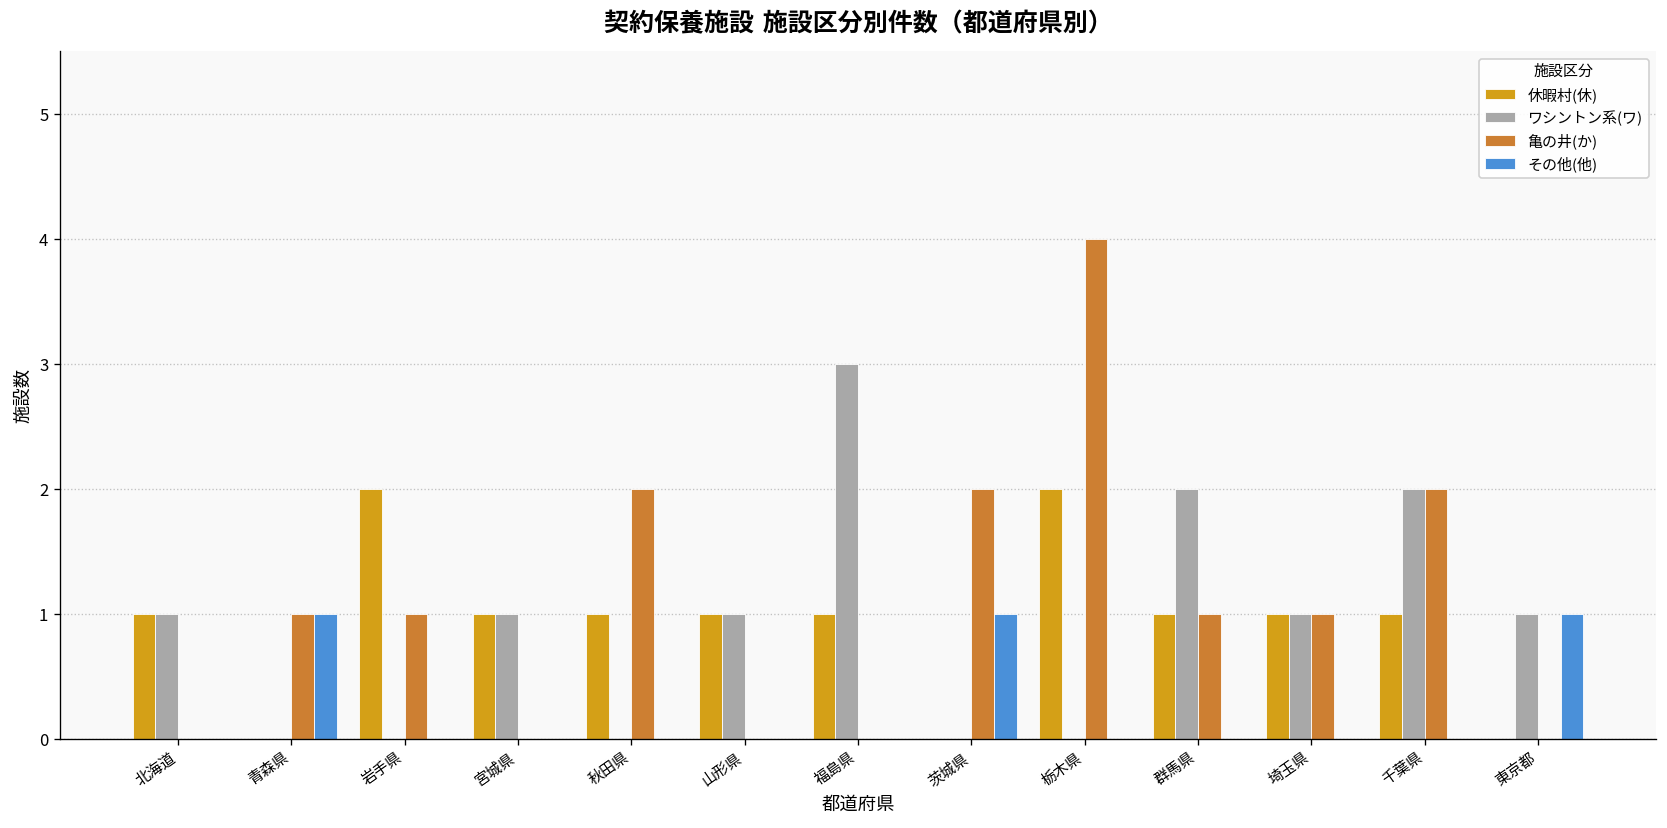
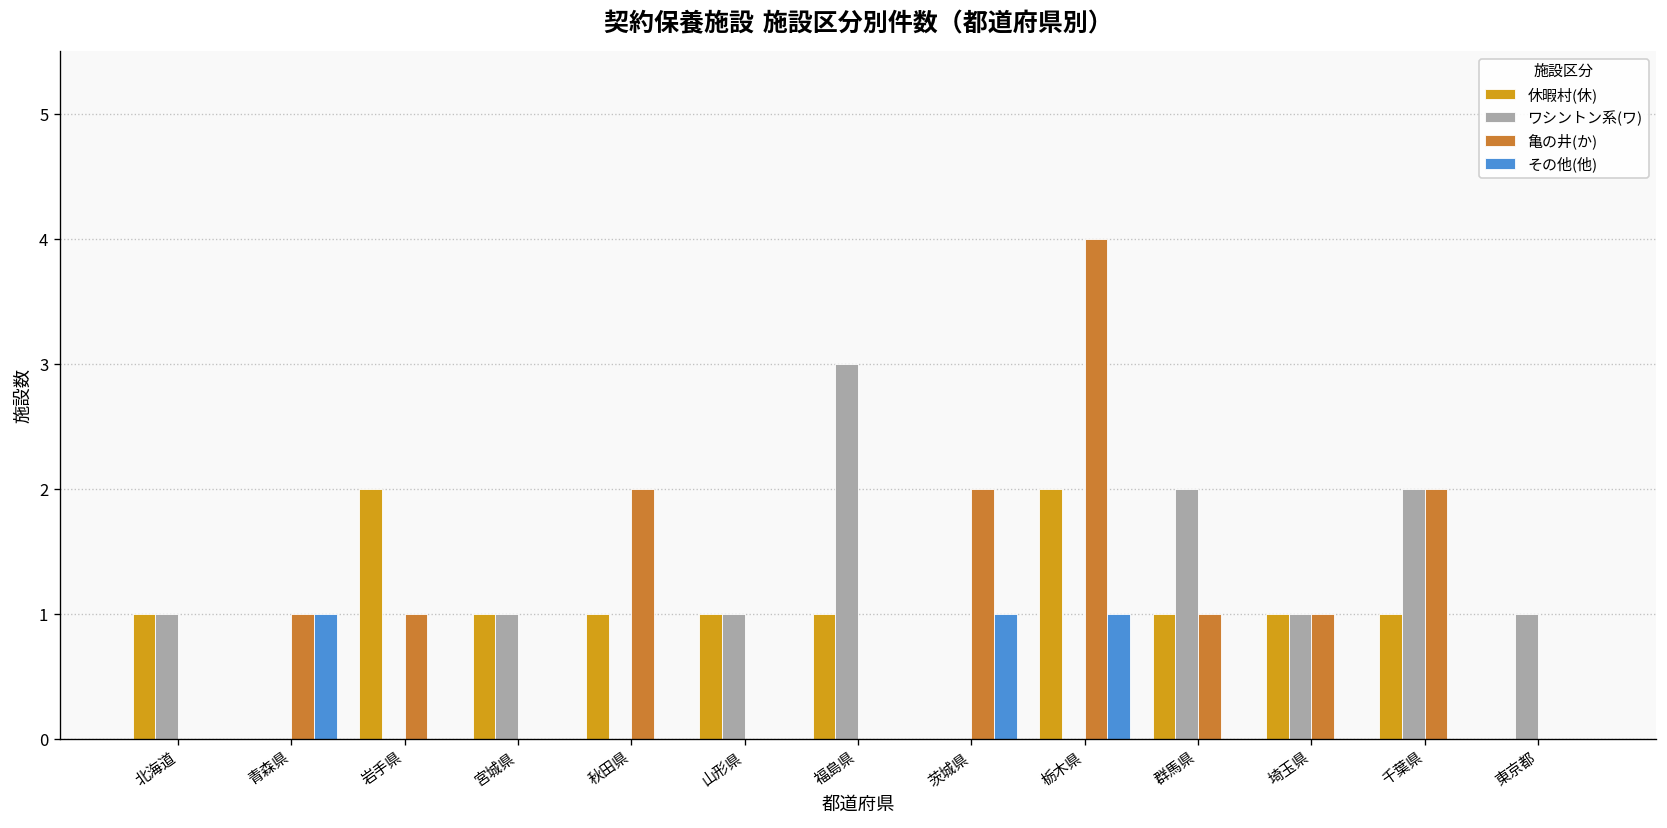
その他(他), 栃木県: 0 -> 1
その他(他), 東京都: 1 -> 0
